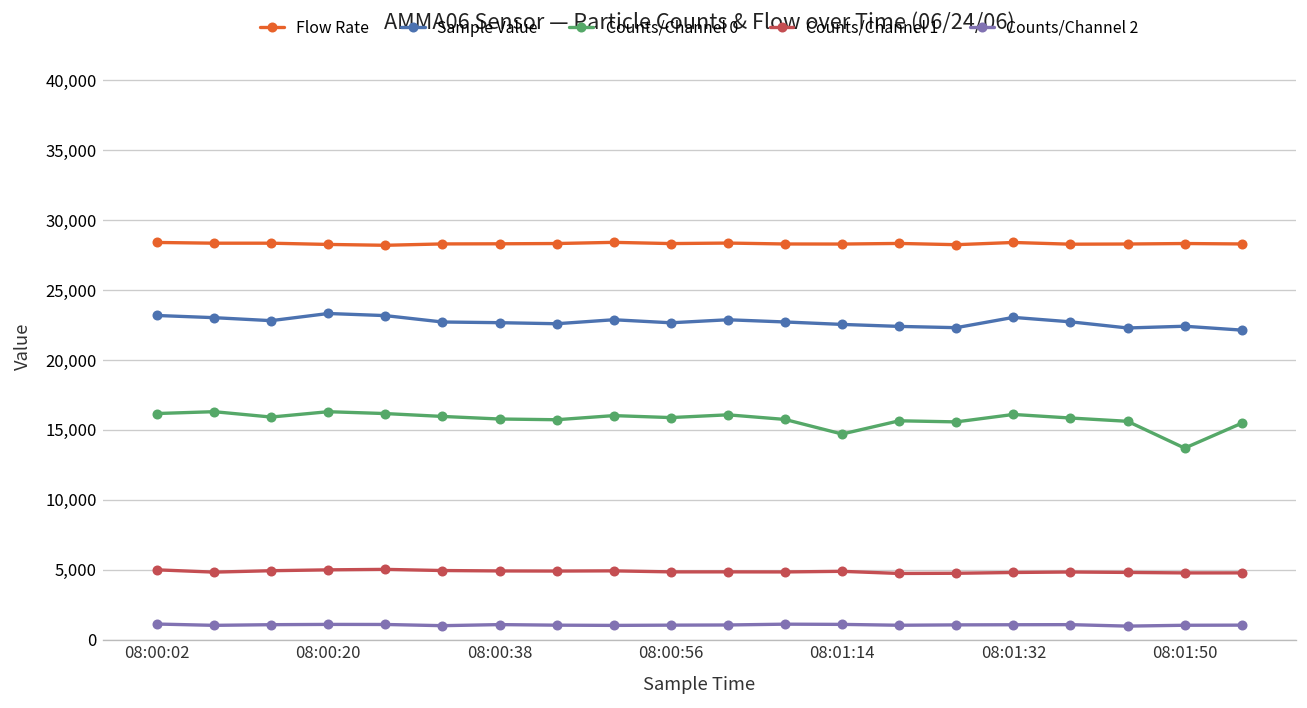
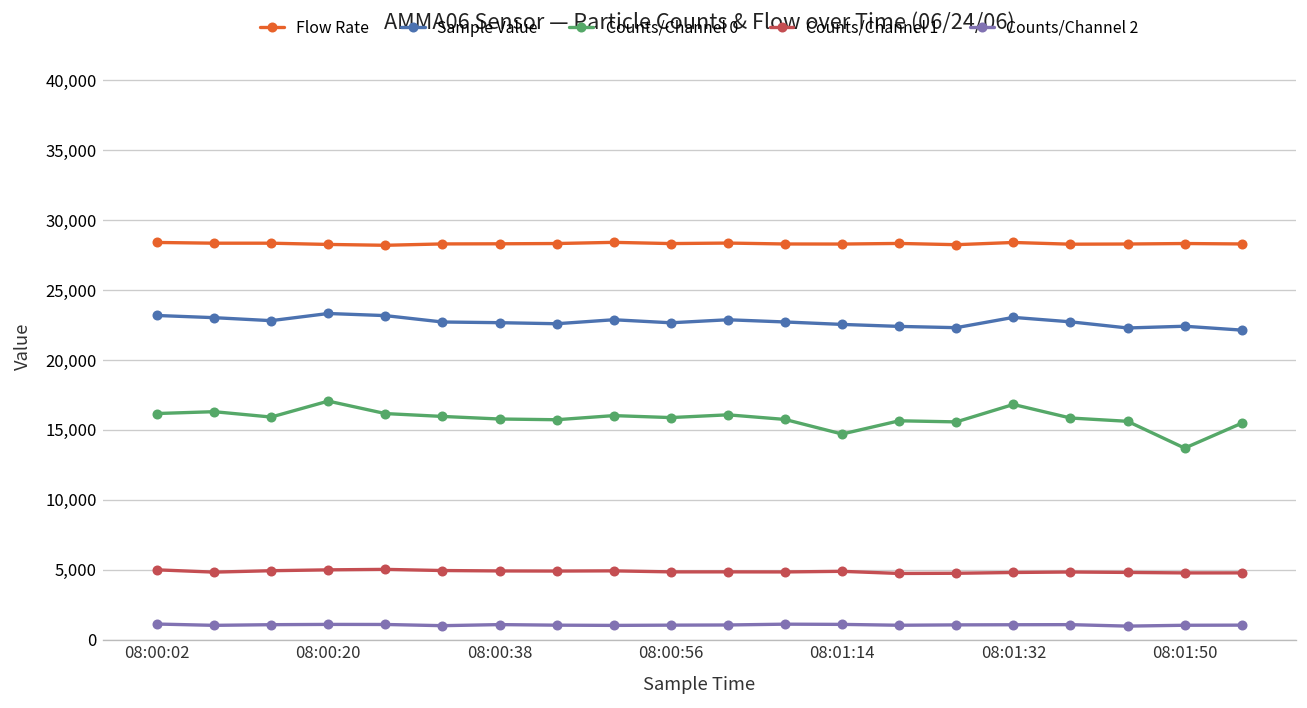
Counts/Channel 0, 08:00:20: 16,300 -> 17,100
Counts/Channel 0, 08:01:32: 16,100 -> 16,800
